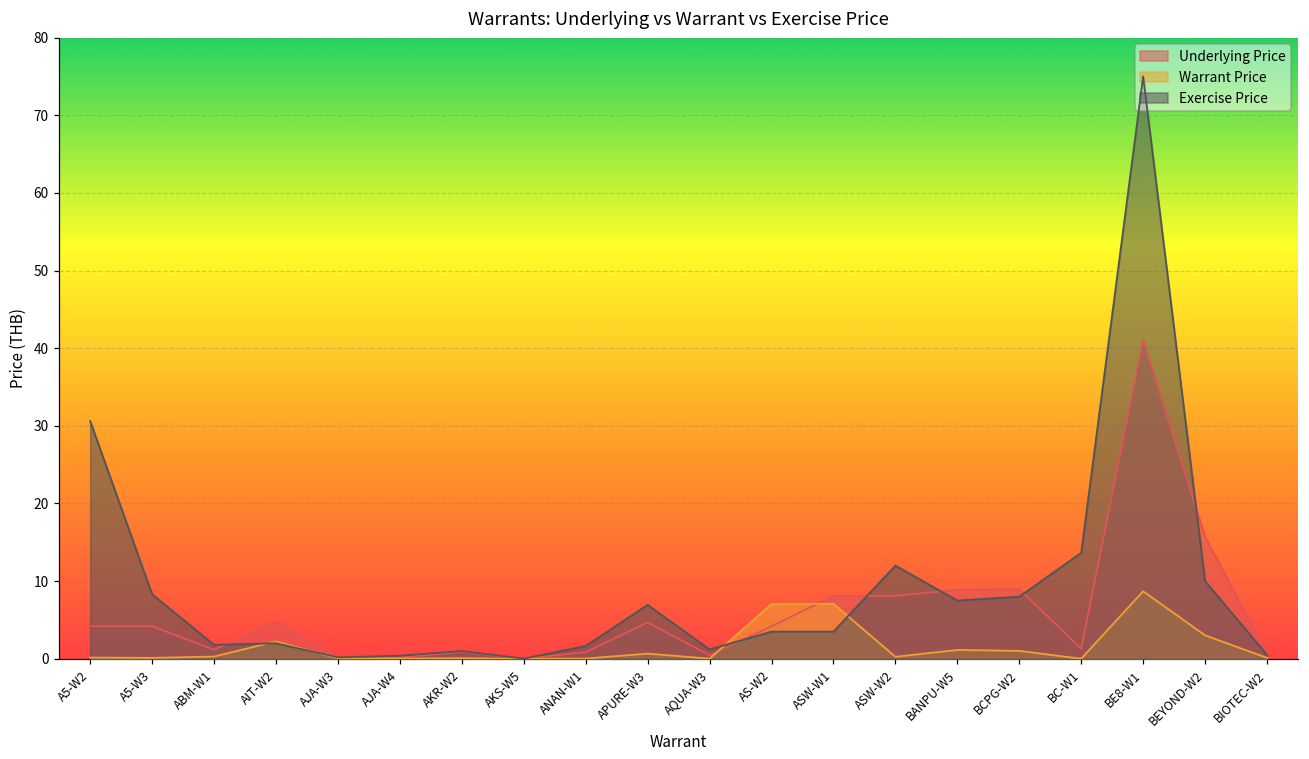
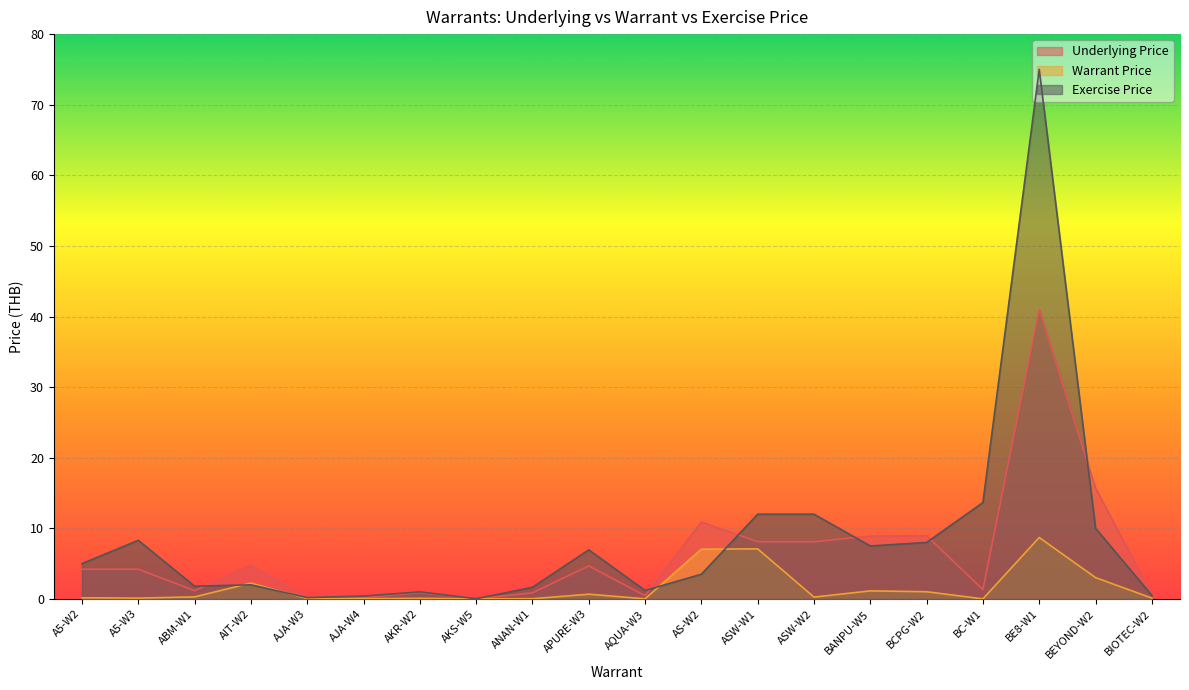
Exercise Price, A5-W2: 31 -> 5
Underlying Price, AS-W2: 4 -> 11
Exercise Price, ASW-W1: 4 -> 12
